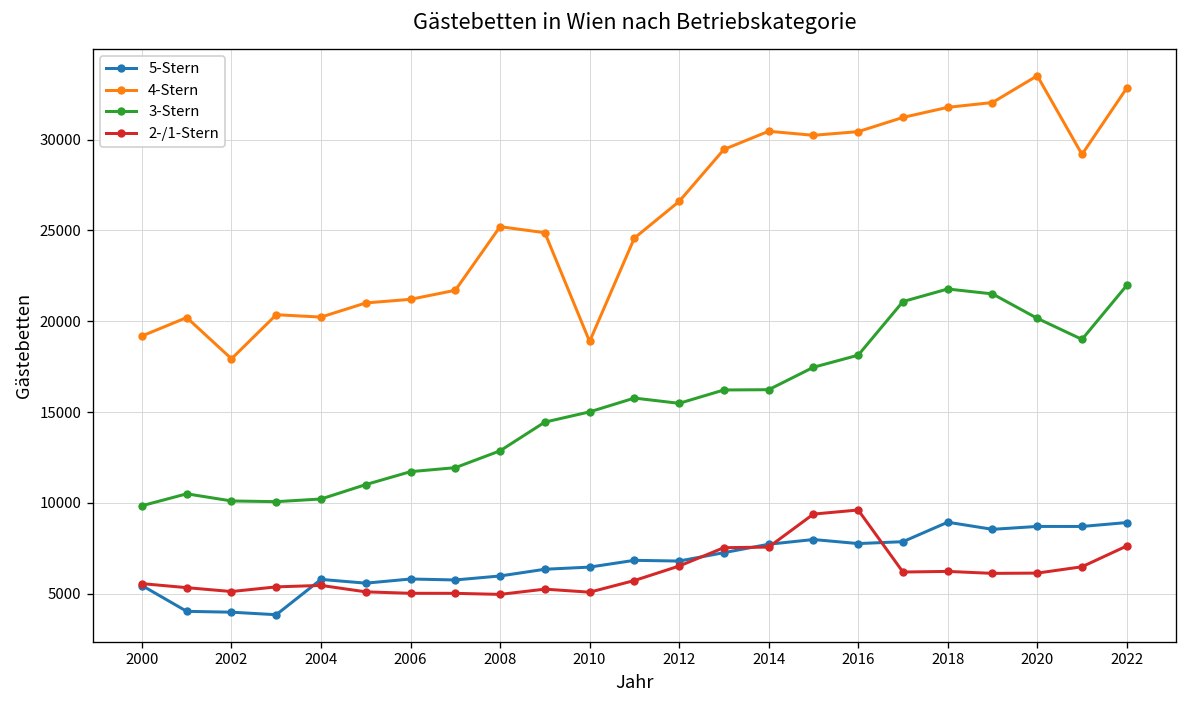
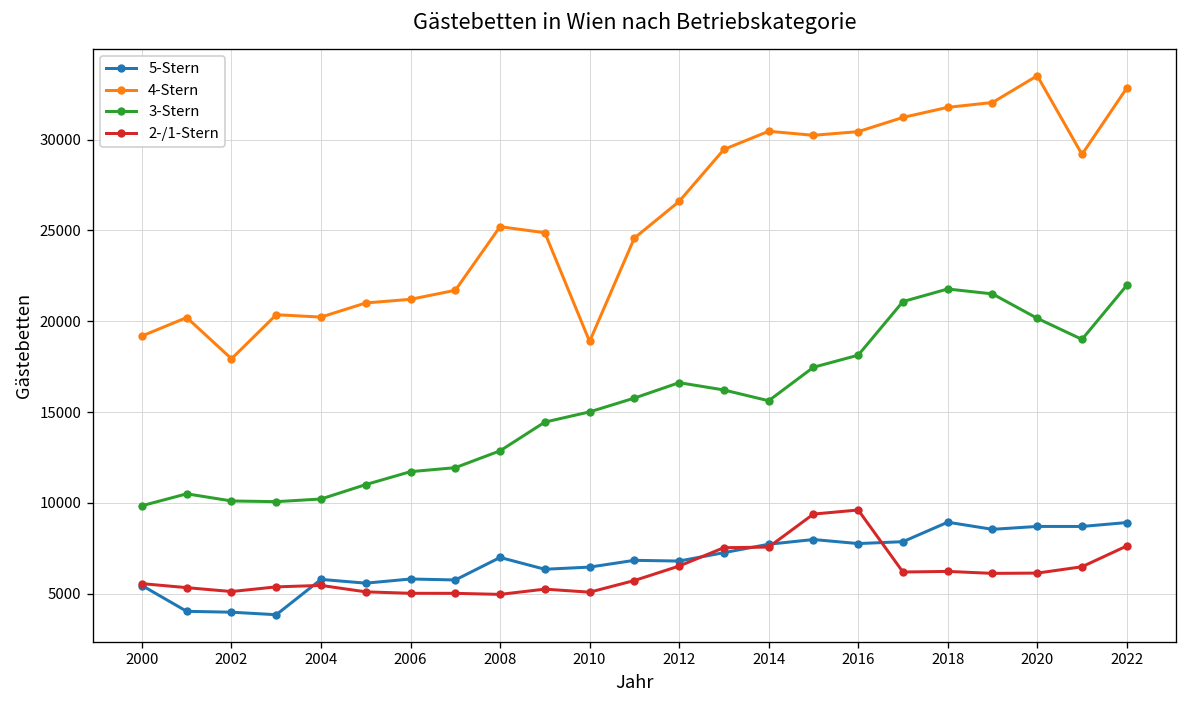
5-Stern, 2008: 6000 -> 7000
3-Stern, 2012: 15500 -> 16600
3-Stern, 2014: 16200 -> 15600
